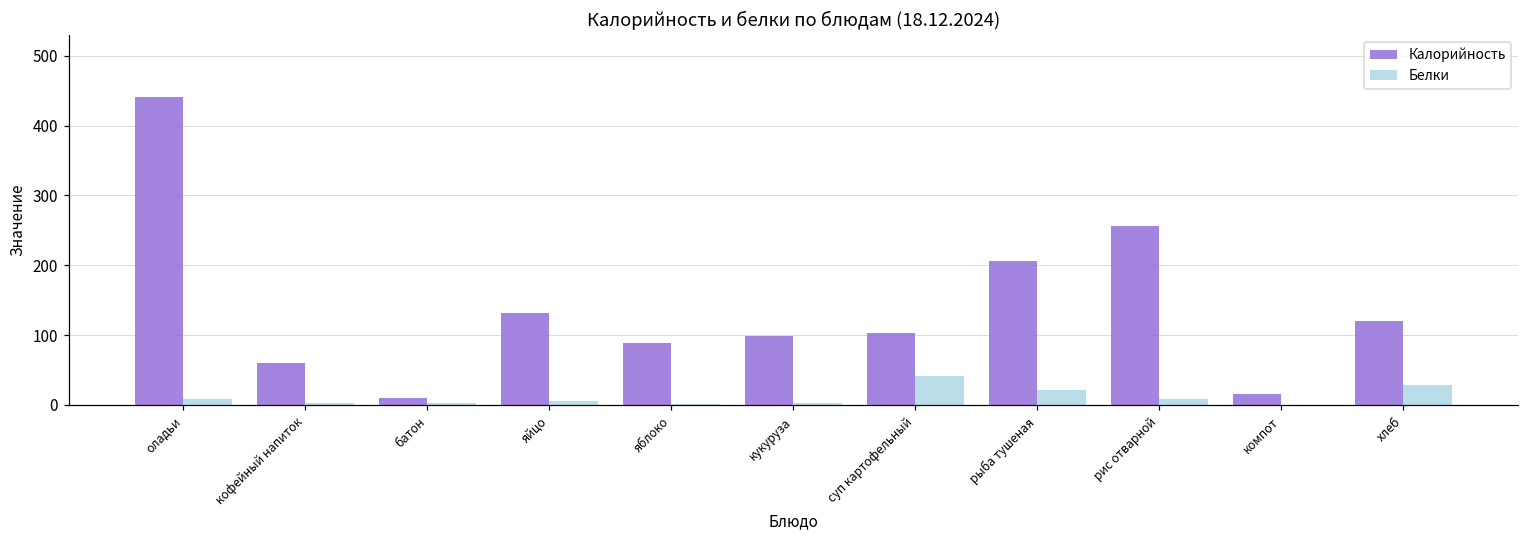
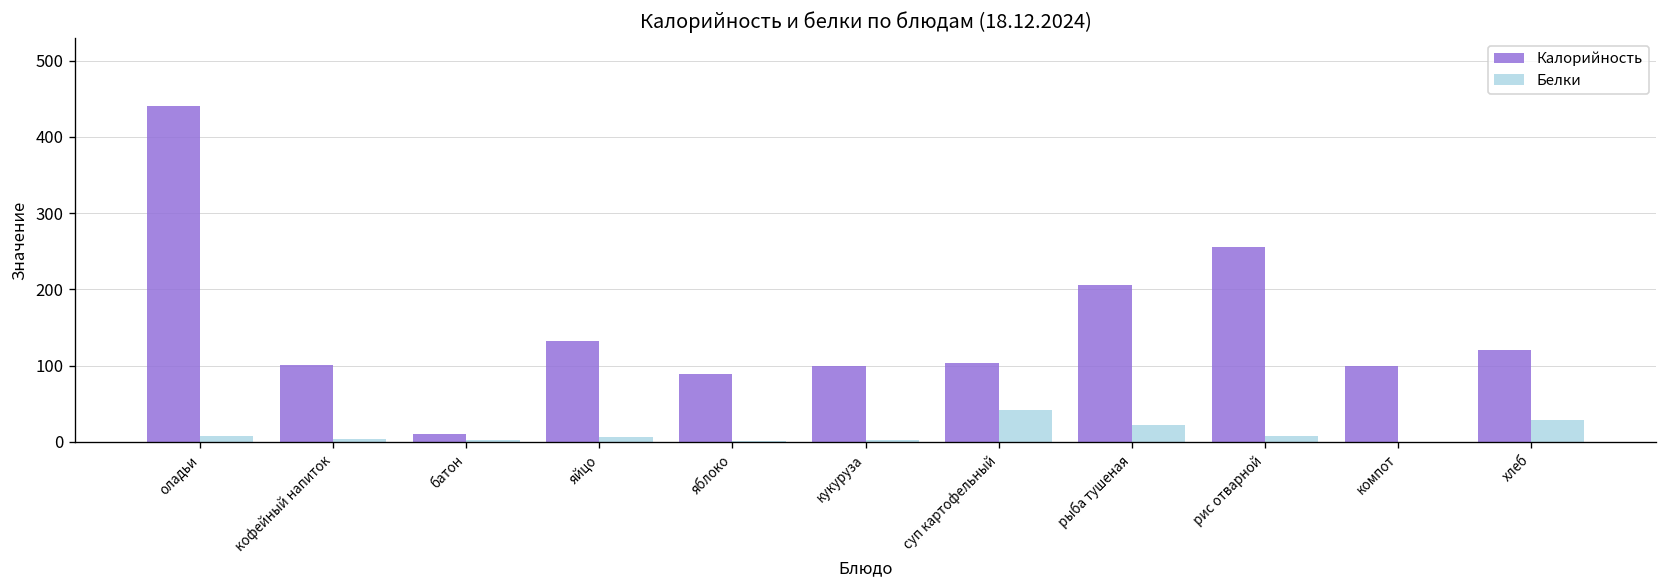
Калорийность, кофейный напиток: 60 -> 100
Калорийность, компот: 20 -> 100
